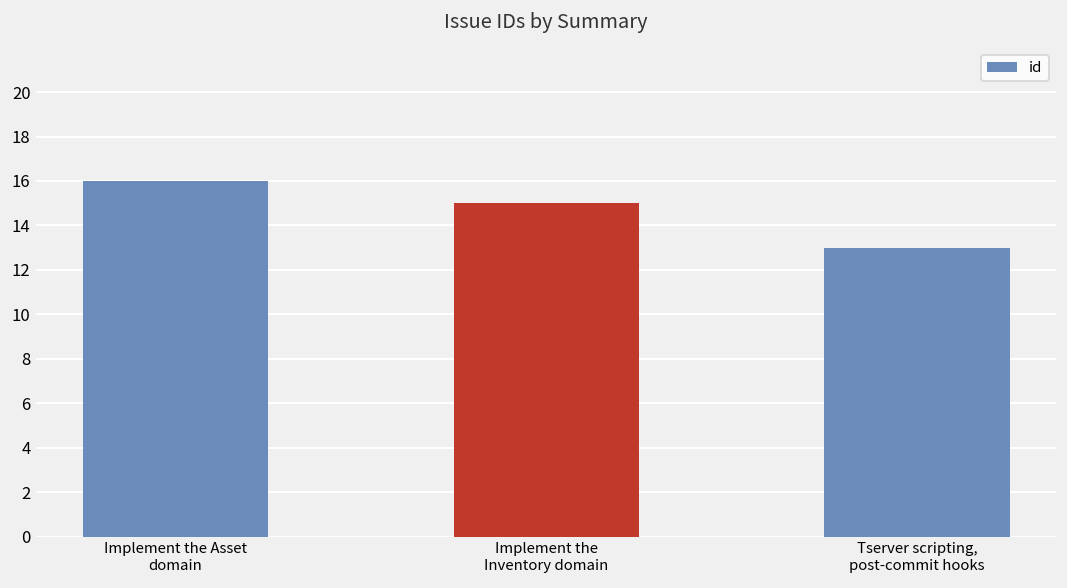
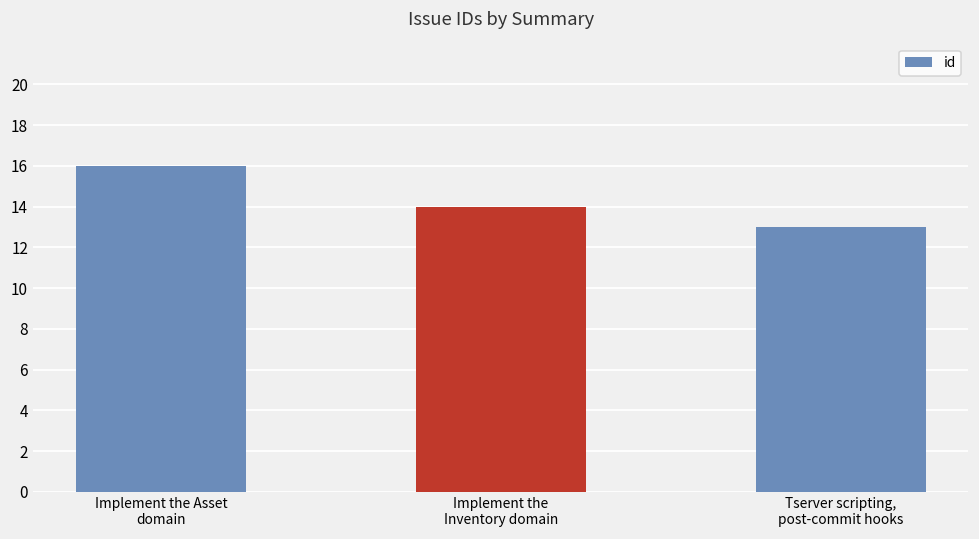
Implement the Inventory domain: 15 -> 14
